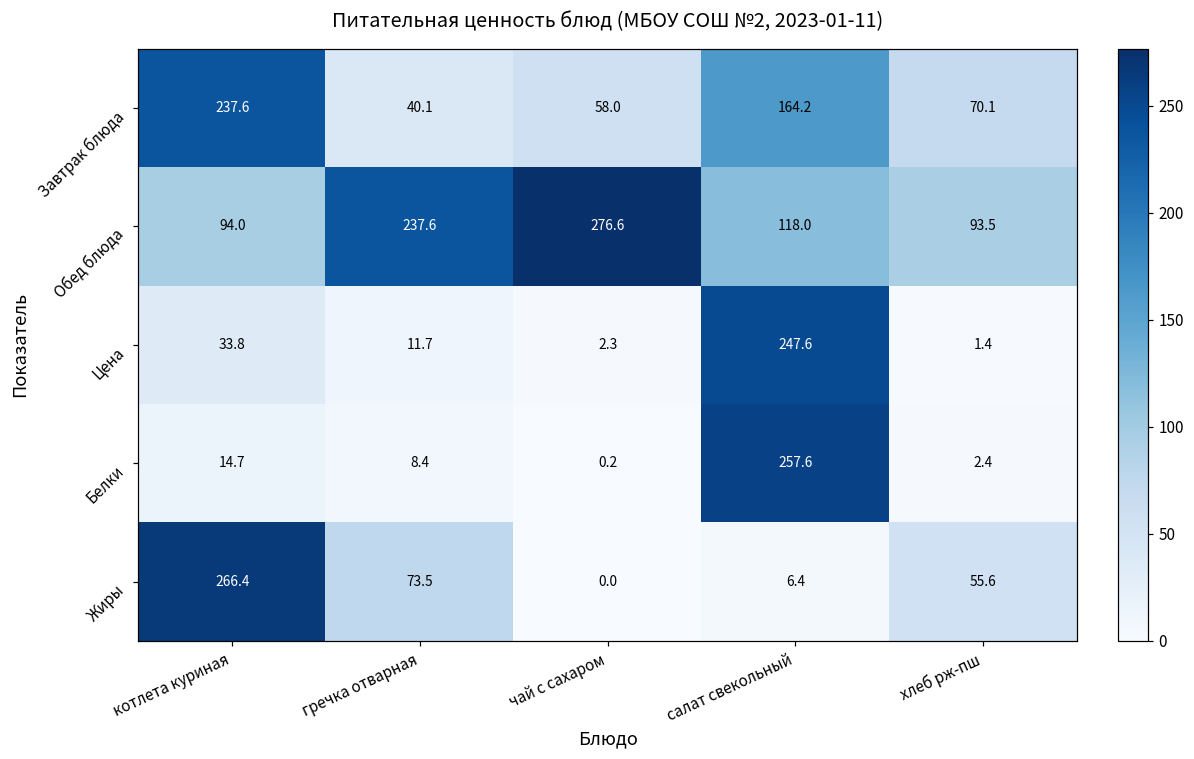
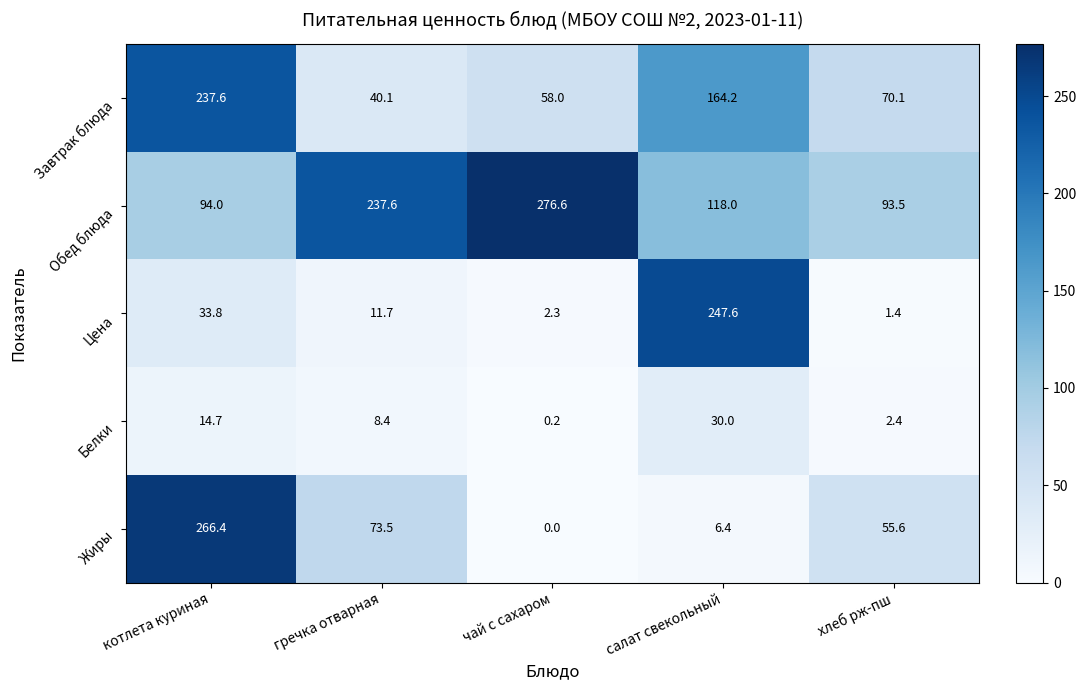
Белки, салат свекольный: 257.6 -> 30.0
